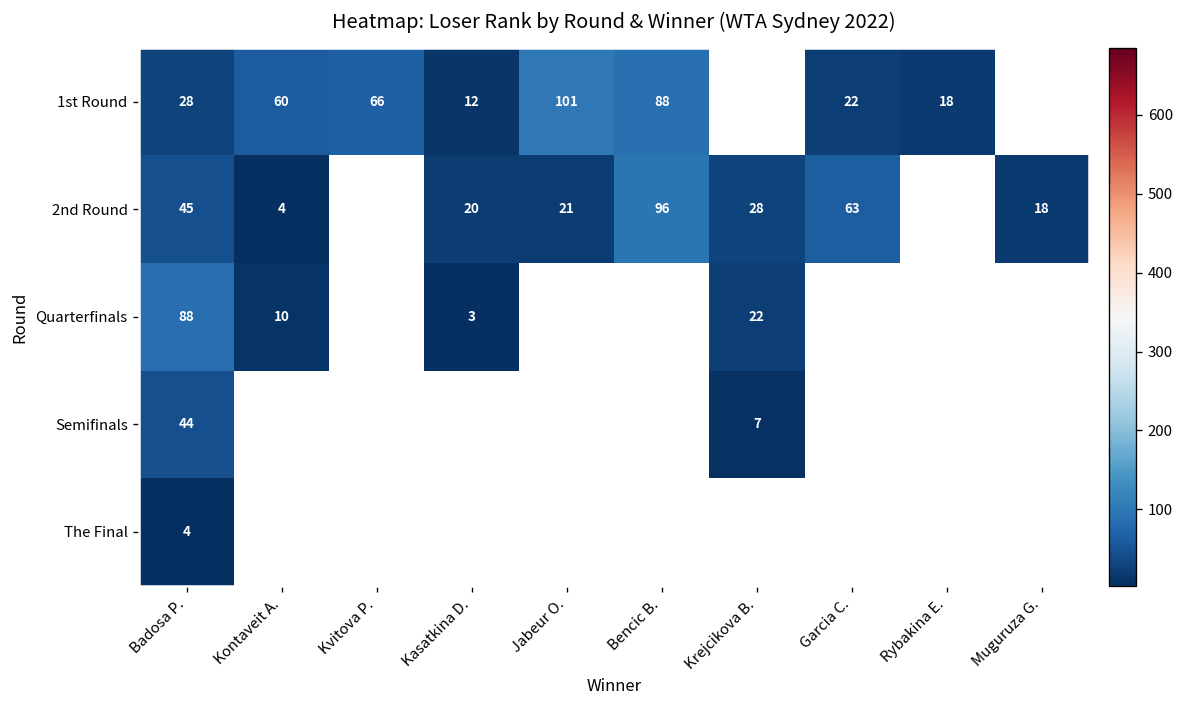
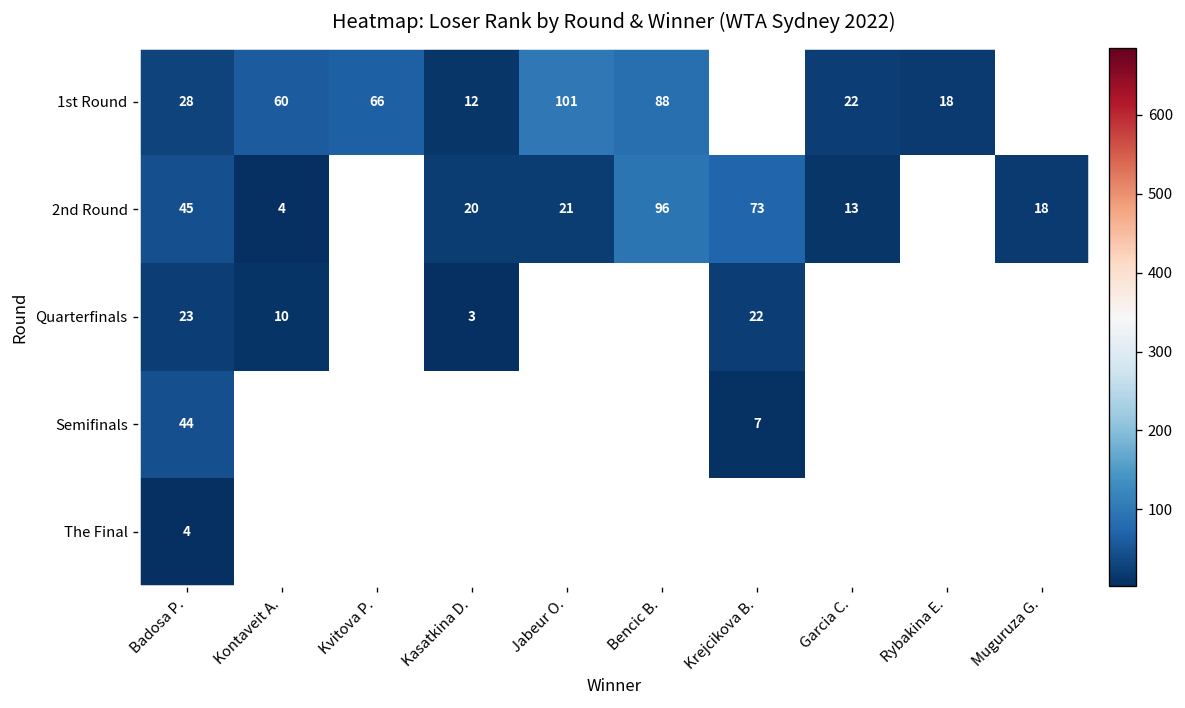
2nd Round, Krejcikova B.: 28 -> 73
2nd Round, Garcia C.: 63 -> 13
Quarterfinals, Badosa P.: 88 -> 23
